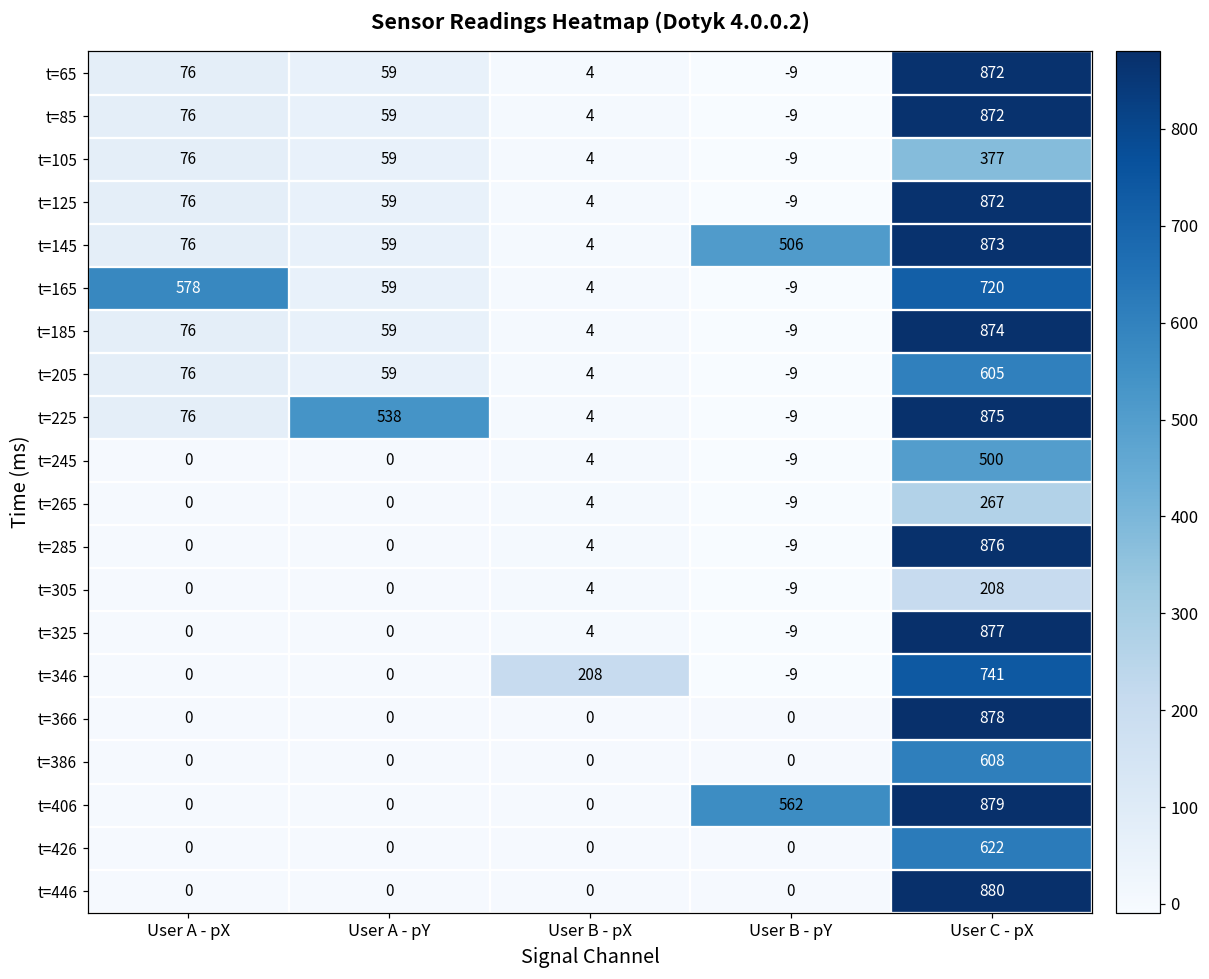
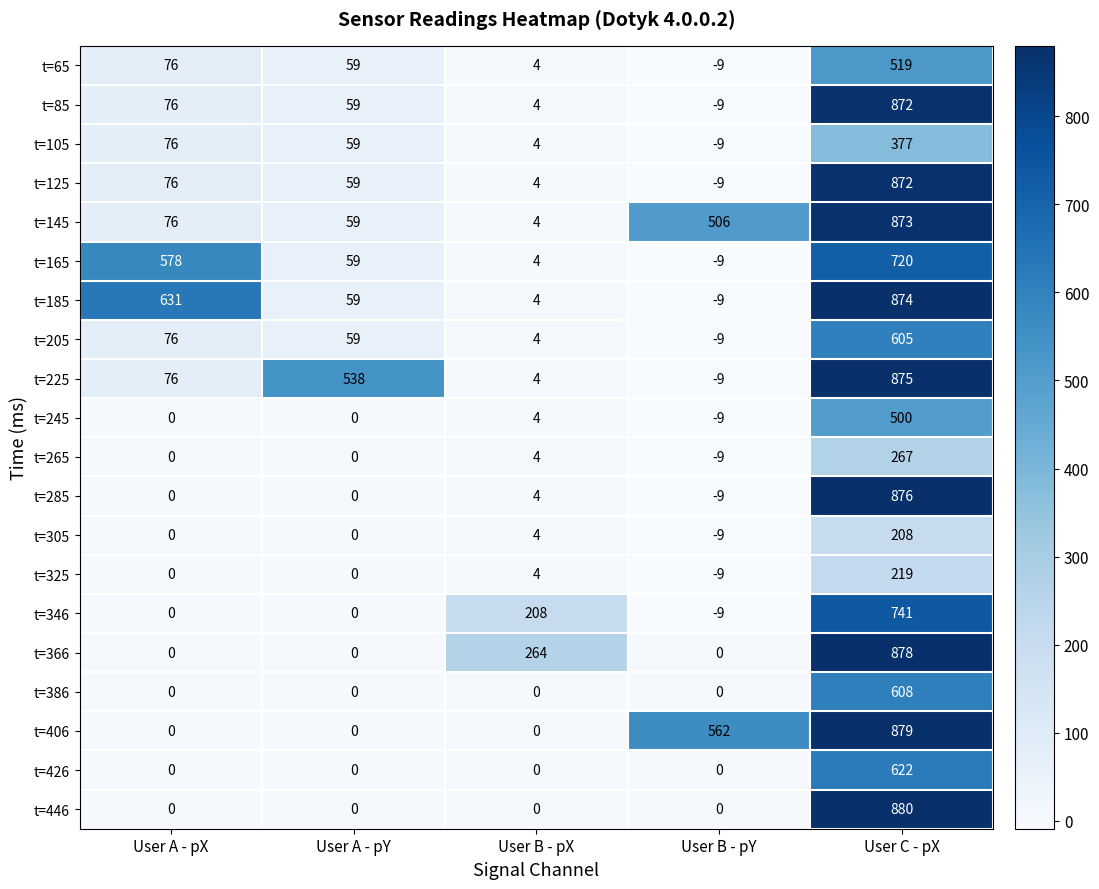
t=65, User C - pX: 872 -> 519
t=185, User A - pX: 76 -> 631
t=325, User C - pX: 877 -> 219
t=366, User B - pX: 0 -> 264
